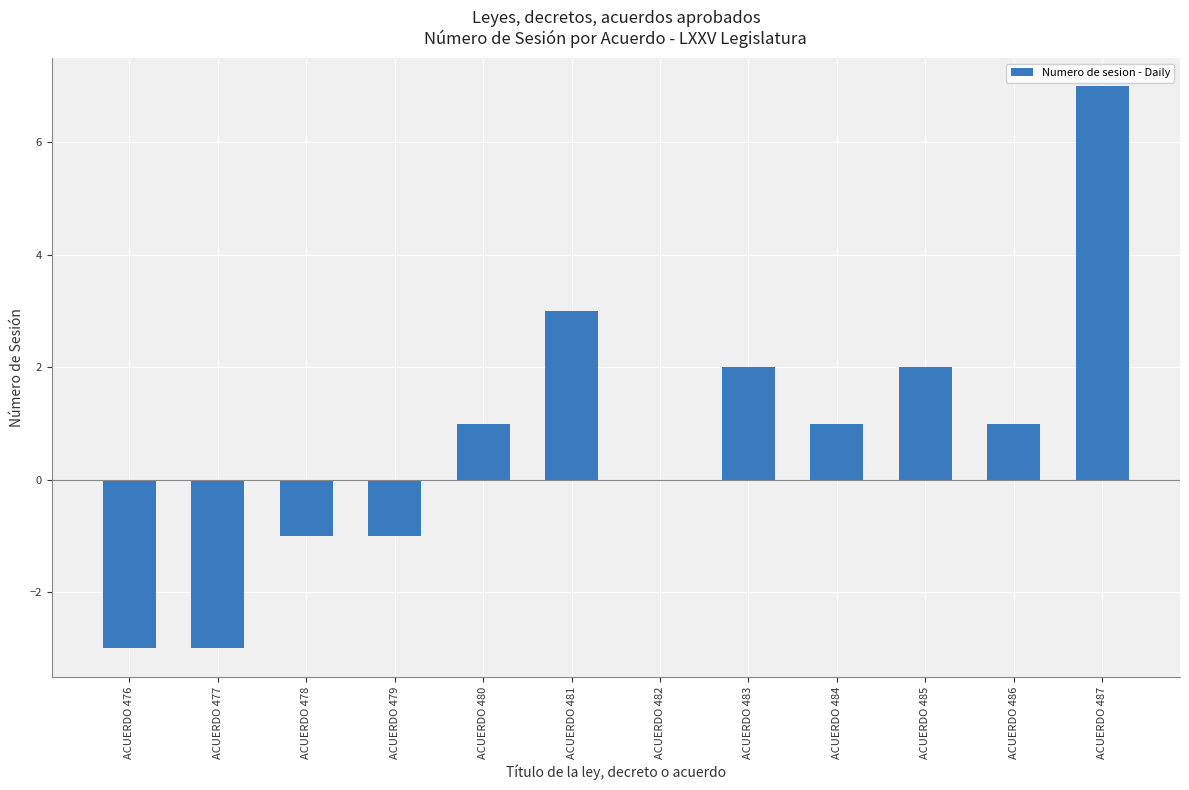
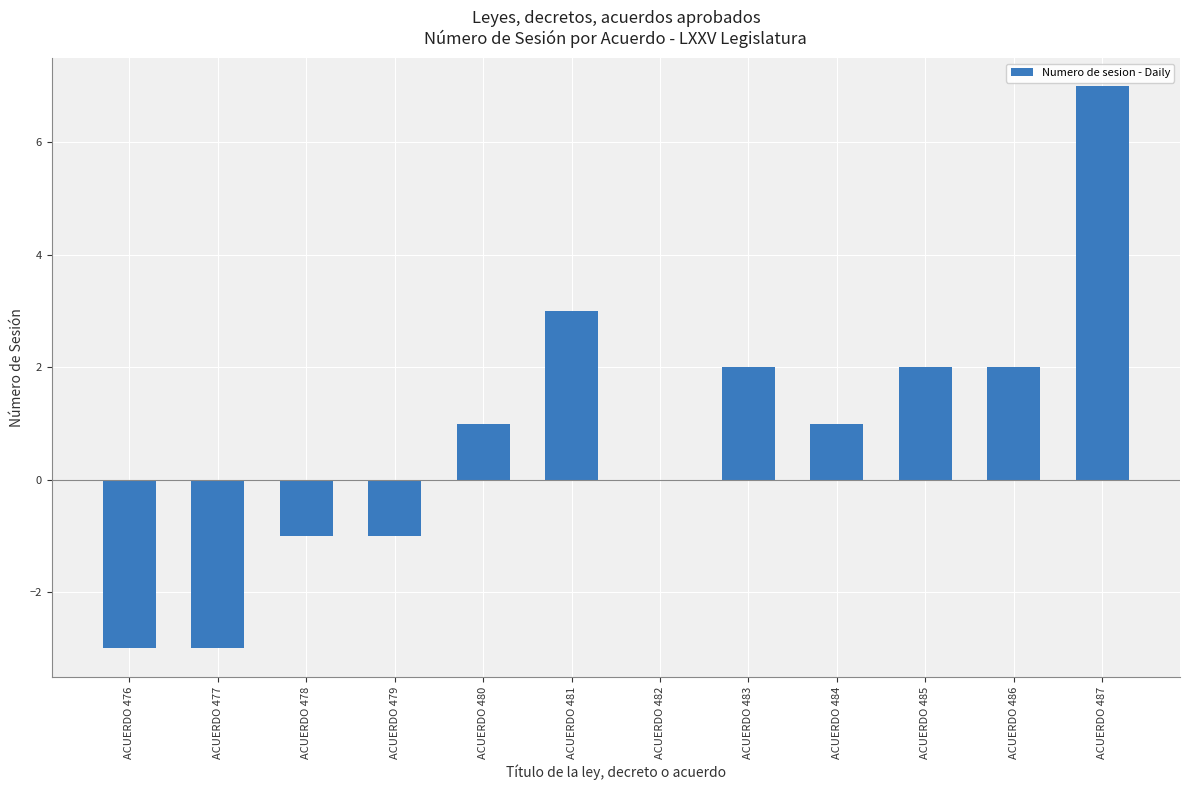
ACUERDO 486: 1.0 -> 2.0
